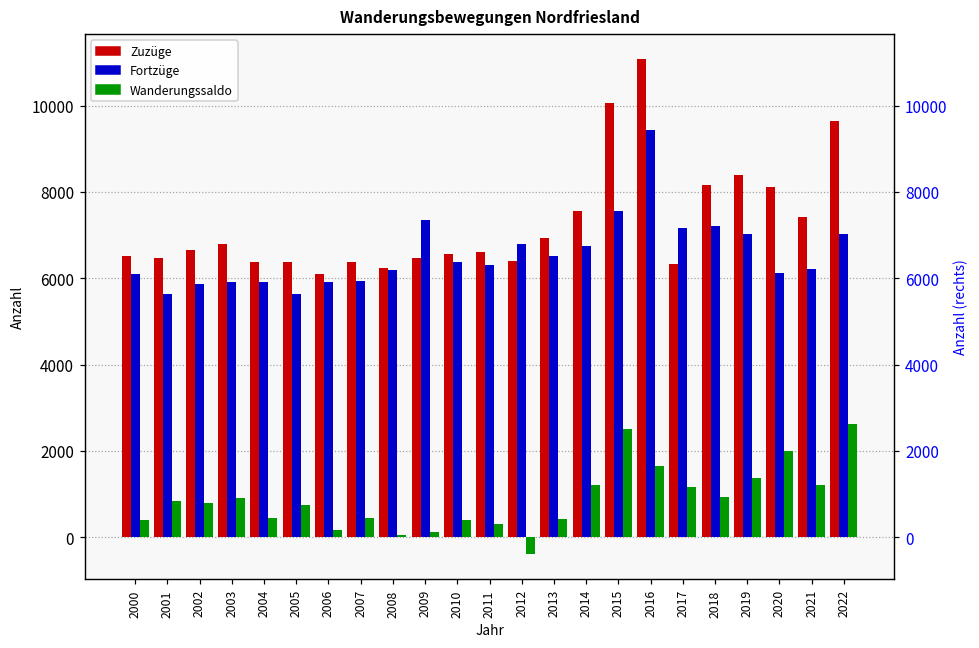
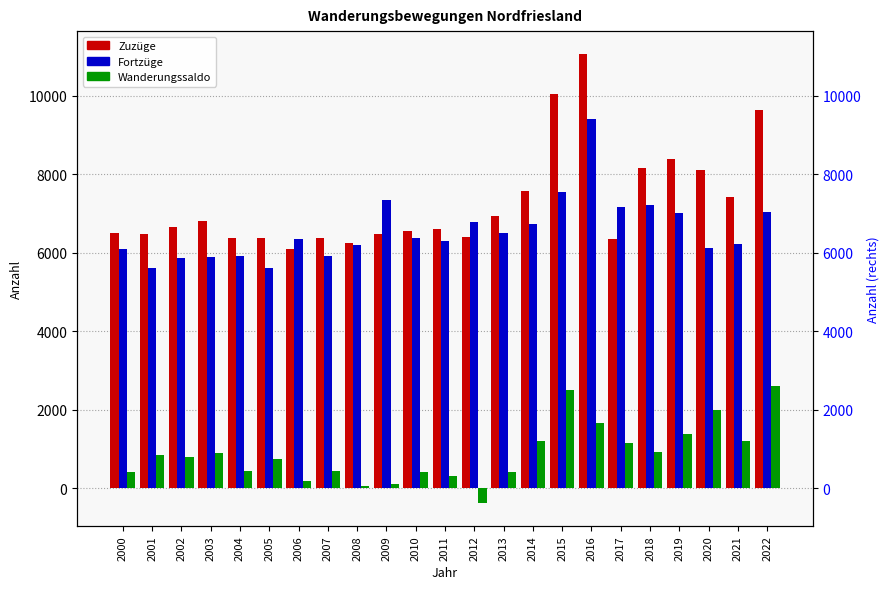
Fortzüge, 2006: 5900 -> 6300
